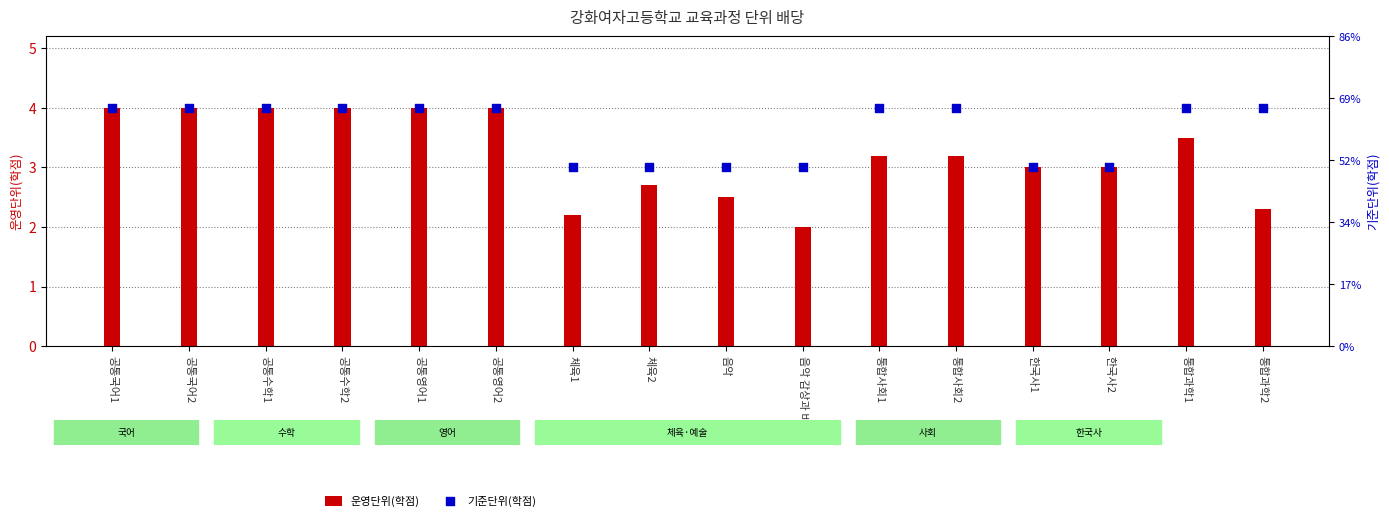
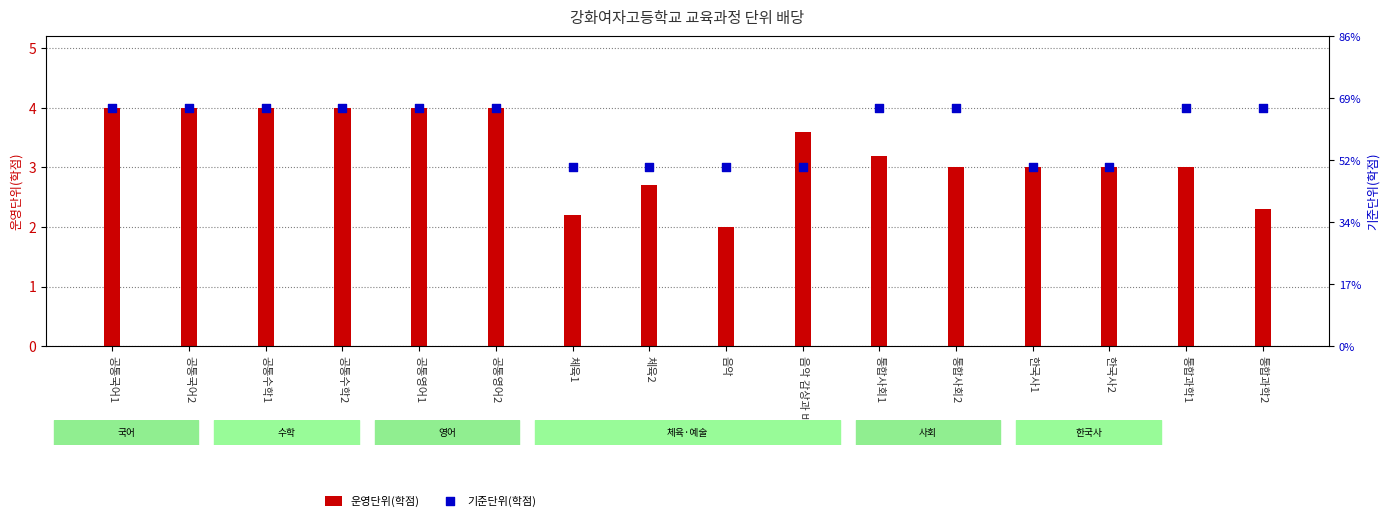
운영단위(학점), 음악: 2.5 -> 2.0
운영단위(학점), 음악 감상과 비평: 2.0 -> 3.6
운영단위(학점), 통합사회2: 3.2 -> 3.0
운영단위(학점), 통합과학1: 3.5 -> 3.0
